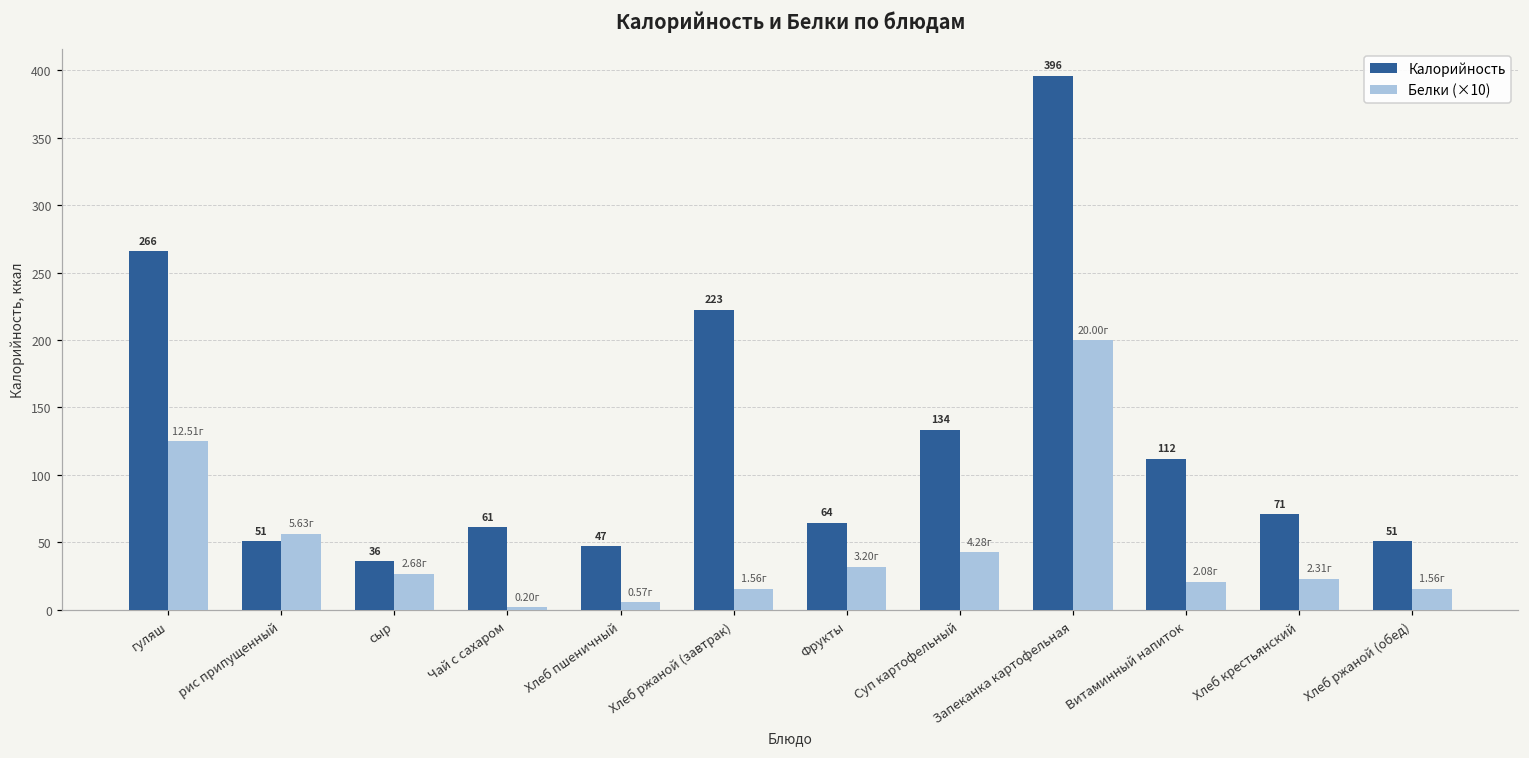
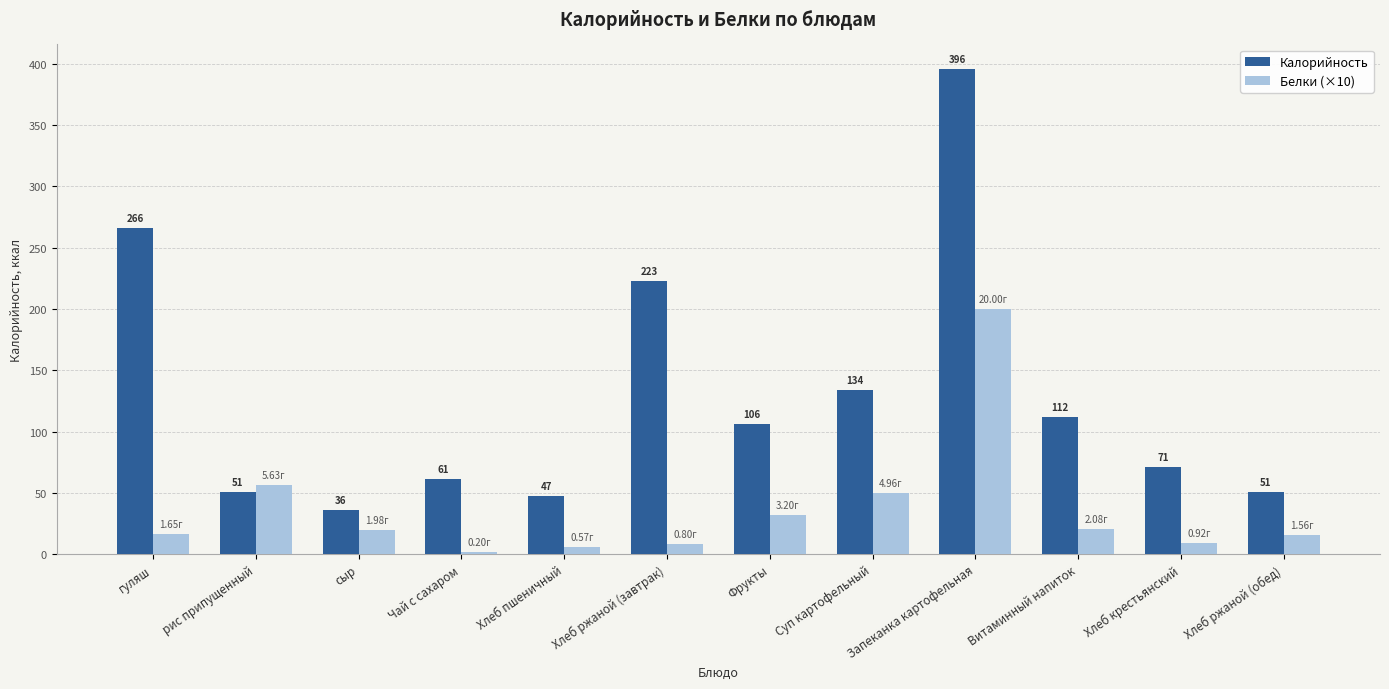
Белки (×10), гуляш: 12.51г -> 1.65г
Белки (×10), сыр: 2.68г -> 1.98г
Белки (×10), Хлеб ржаной (завтрак): 1.56г -> 0.80г
Калорийность, Фрукты: 64 -> 106
Белки (×10), Суп картофельный: 4.28г -> 4.96г
Белки (×10), Хлеб крестьянский: 2.31г -> 0.92г
